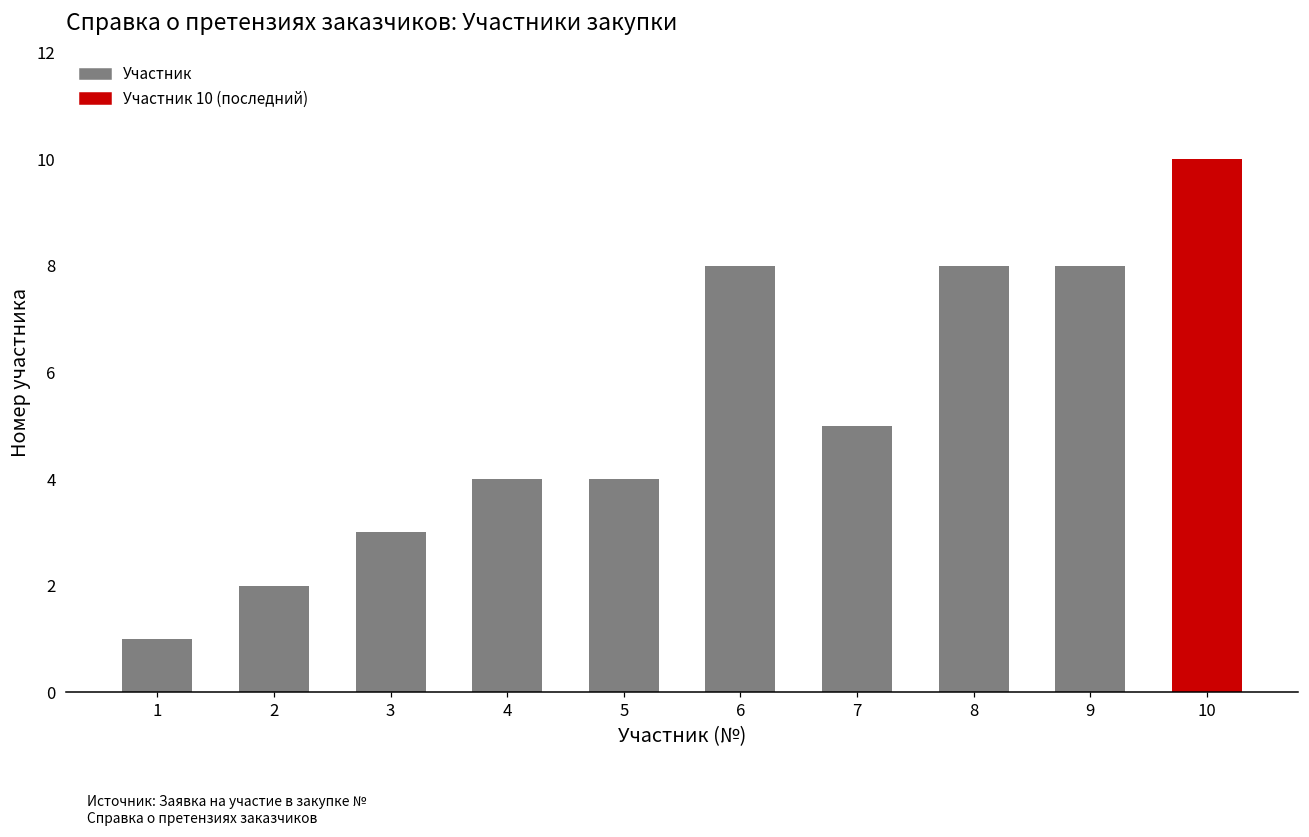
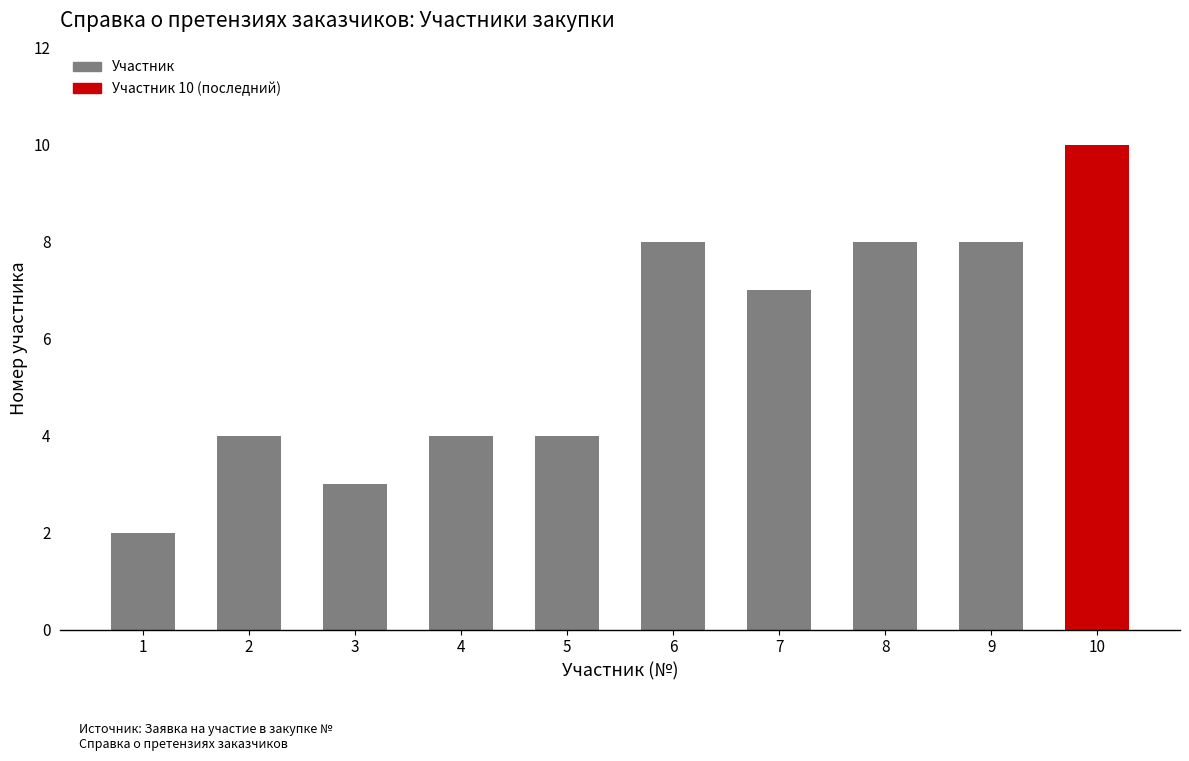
1: 1 -> 2
2: 2 -> 4
7: 5 -> 7
